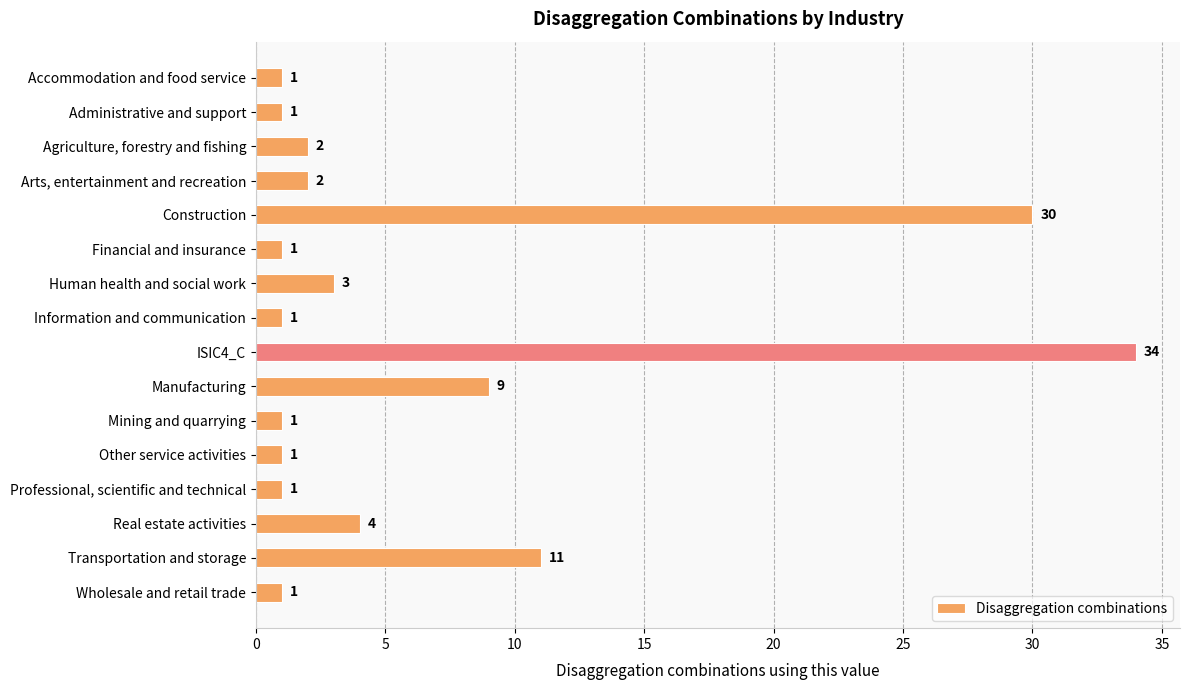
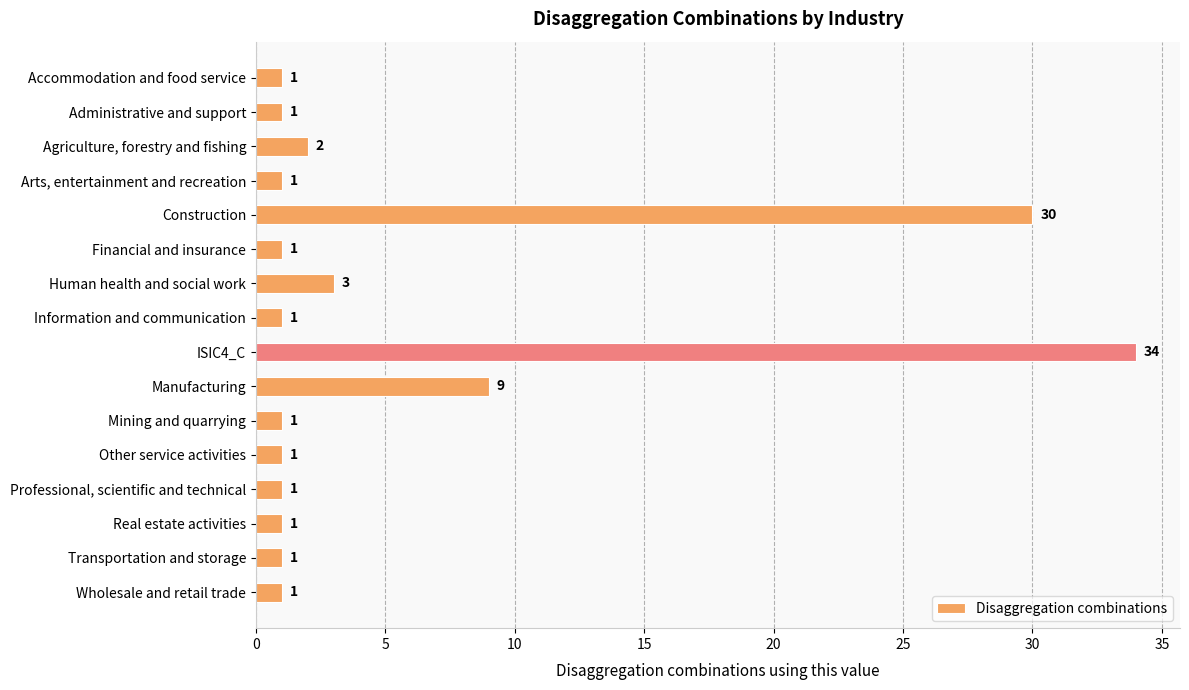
Arts, entertainment and recreation: 2 -> 1
Real estate activities: 4 -> 1
Transportation and storage: 11 -> 1
